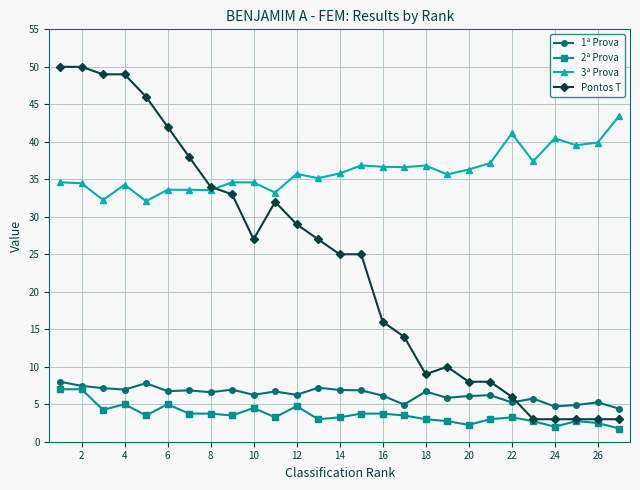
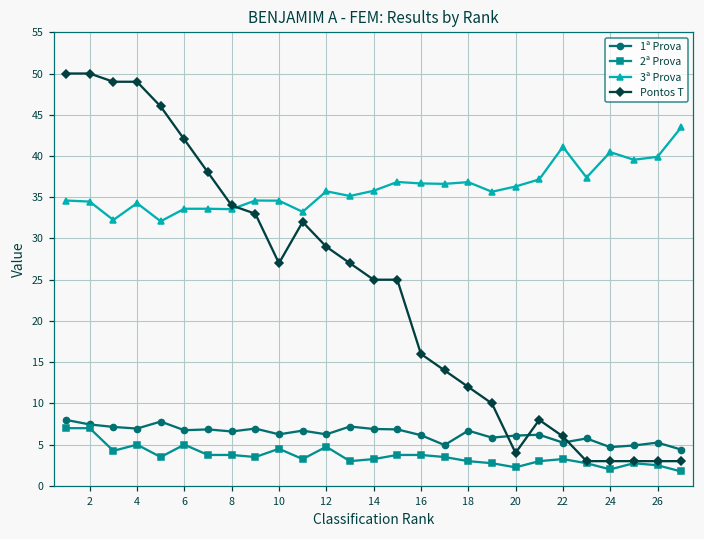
Pontos T, 18: 9 -> 12
Pontos T, 20: 8 -> 4
